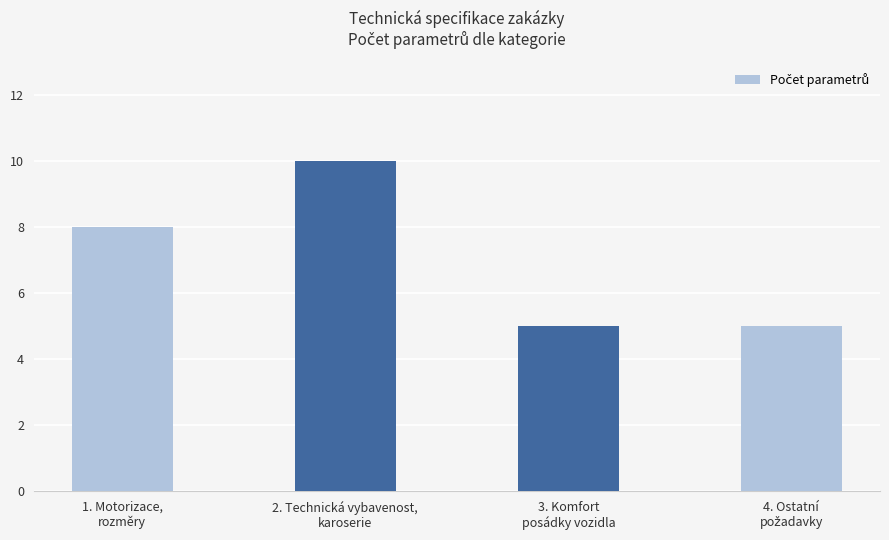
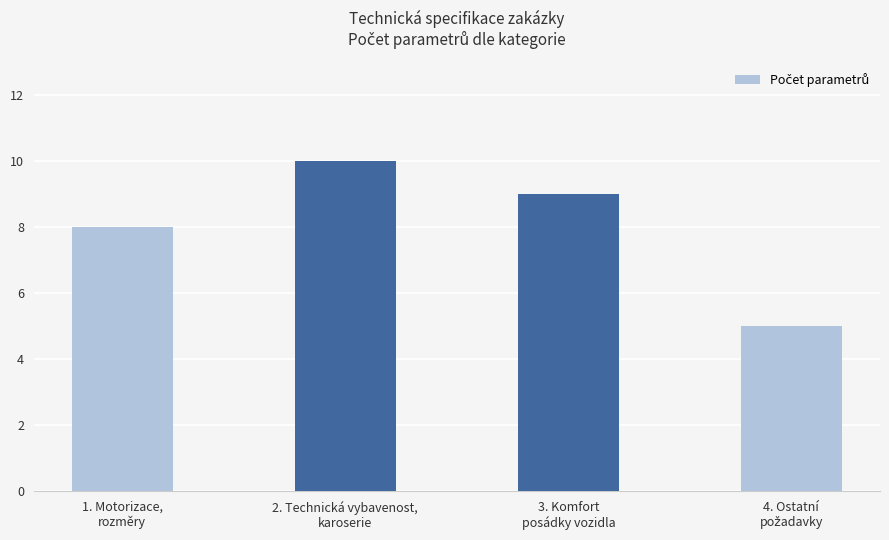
3. Komfort posádky vozidla: 5 -> 9
